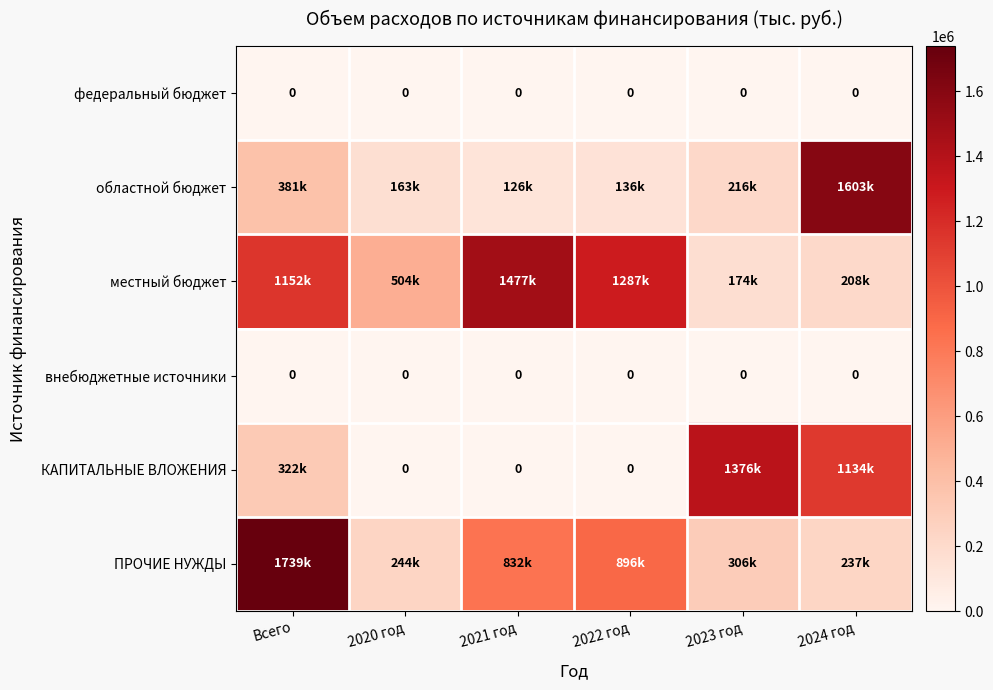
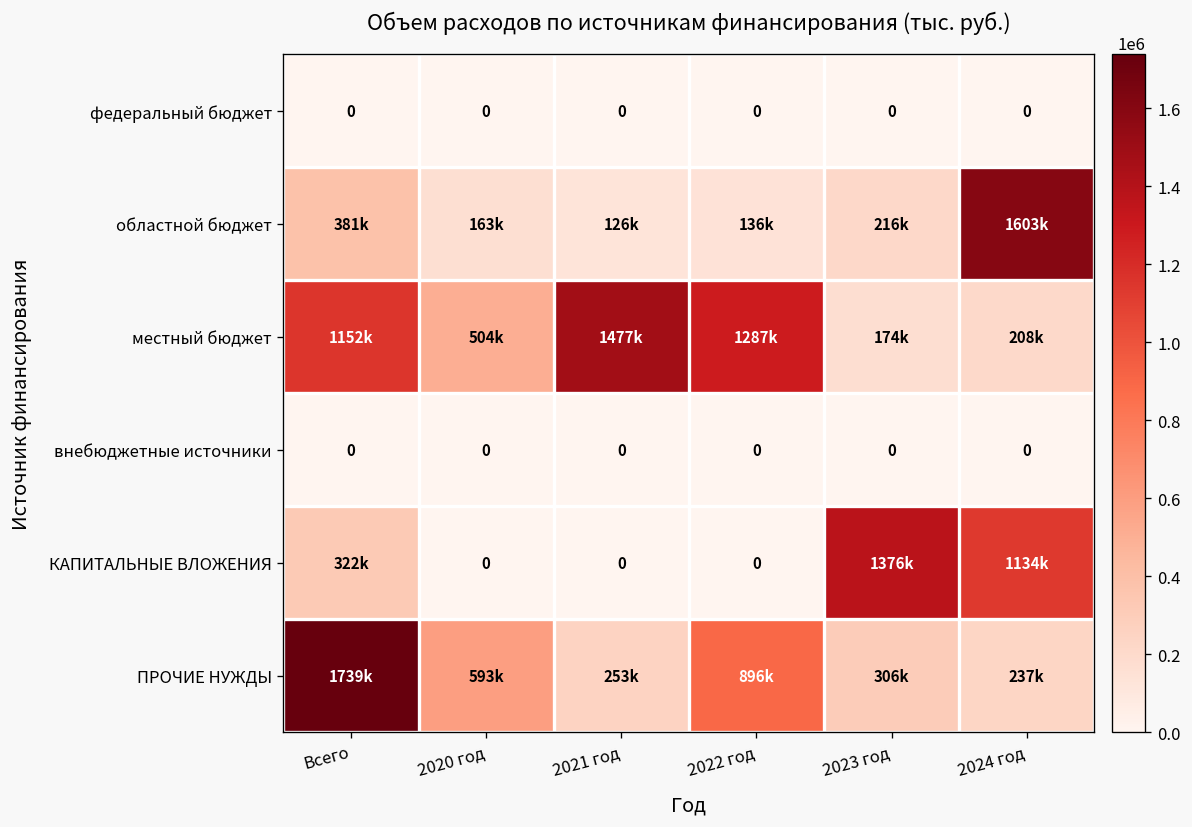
ПРОЧИЕ НУЖДЫ, 2020 год: 244k -> 593k
ПРОЧИЕ НУЖДЫ, 2021 год: 832k -> 253k
